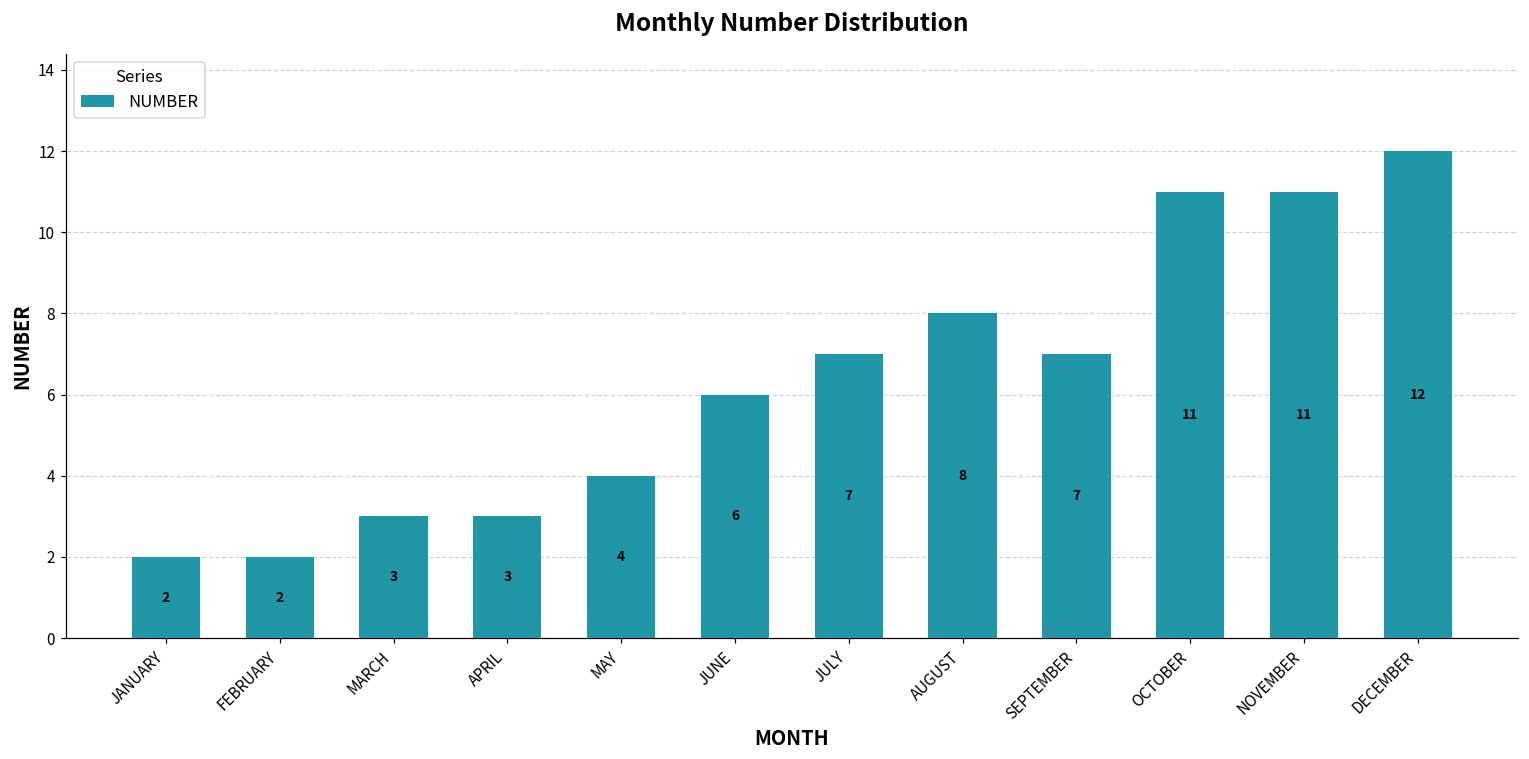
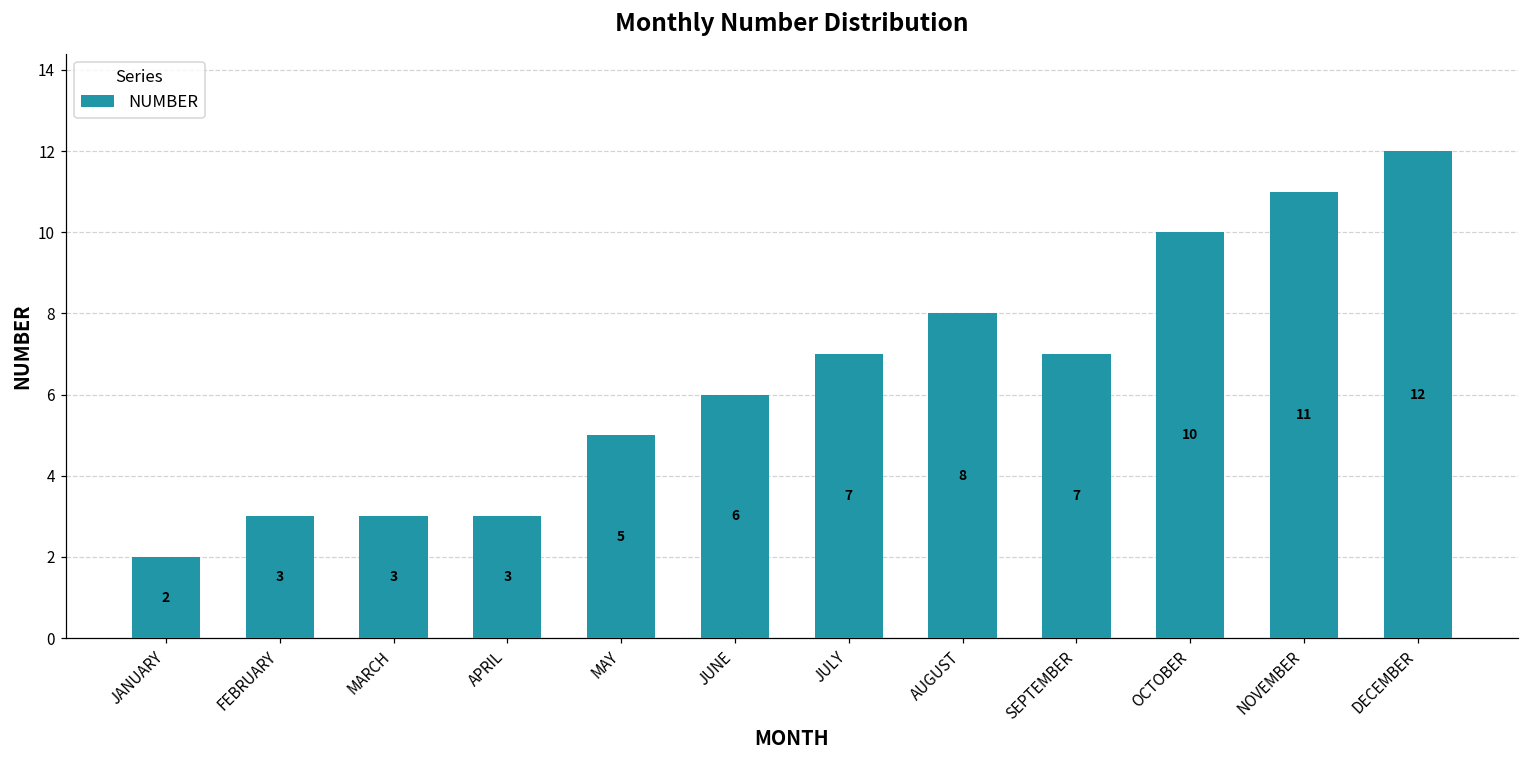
FEBRUARY: 2 -> 3
MAY: 4 -> 5
OCTOBER: 11 -> 10
